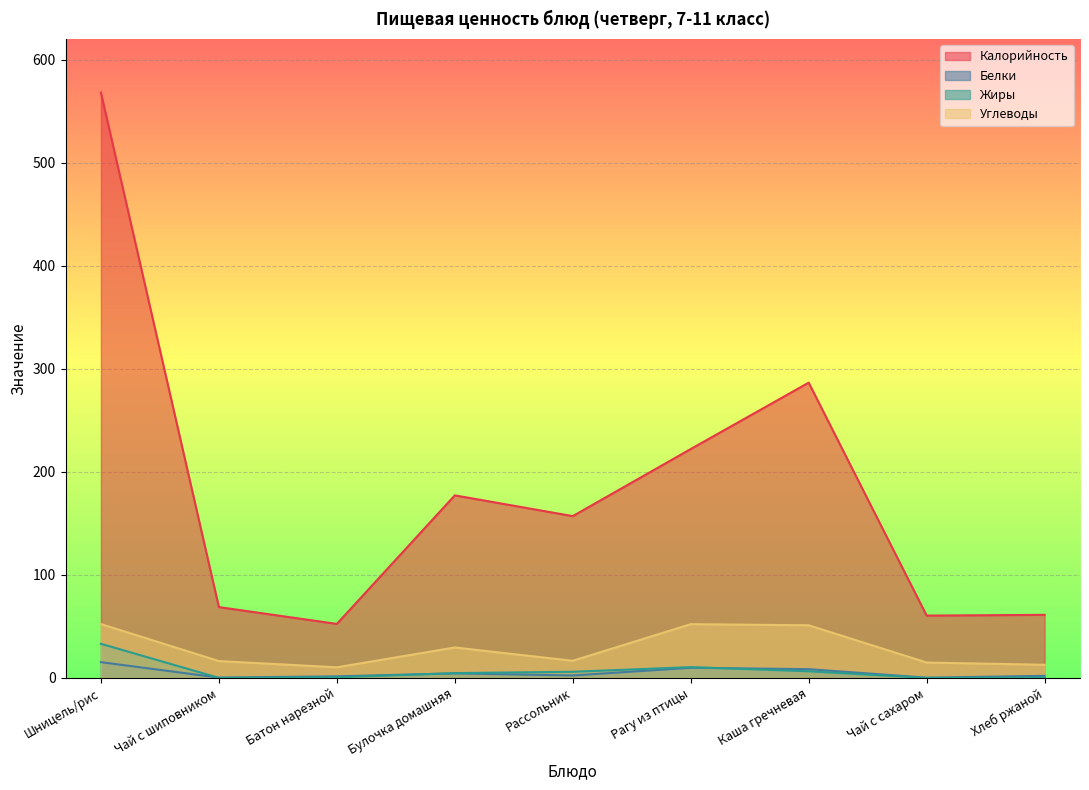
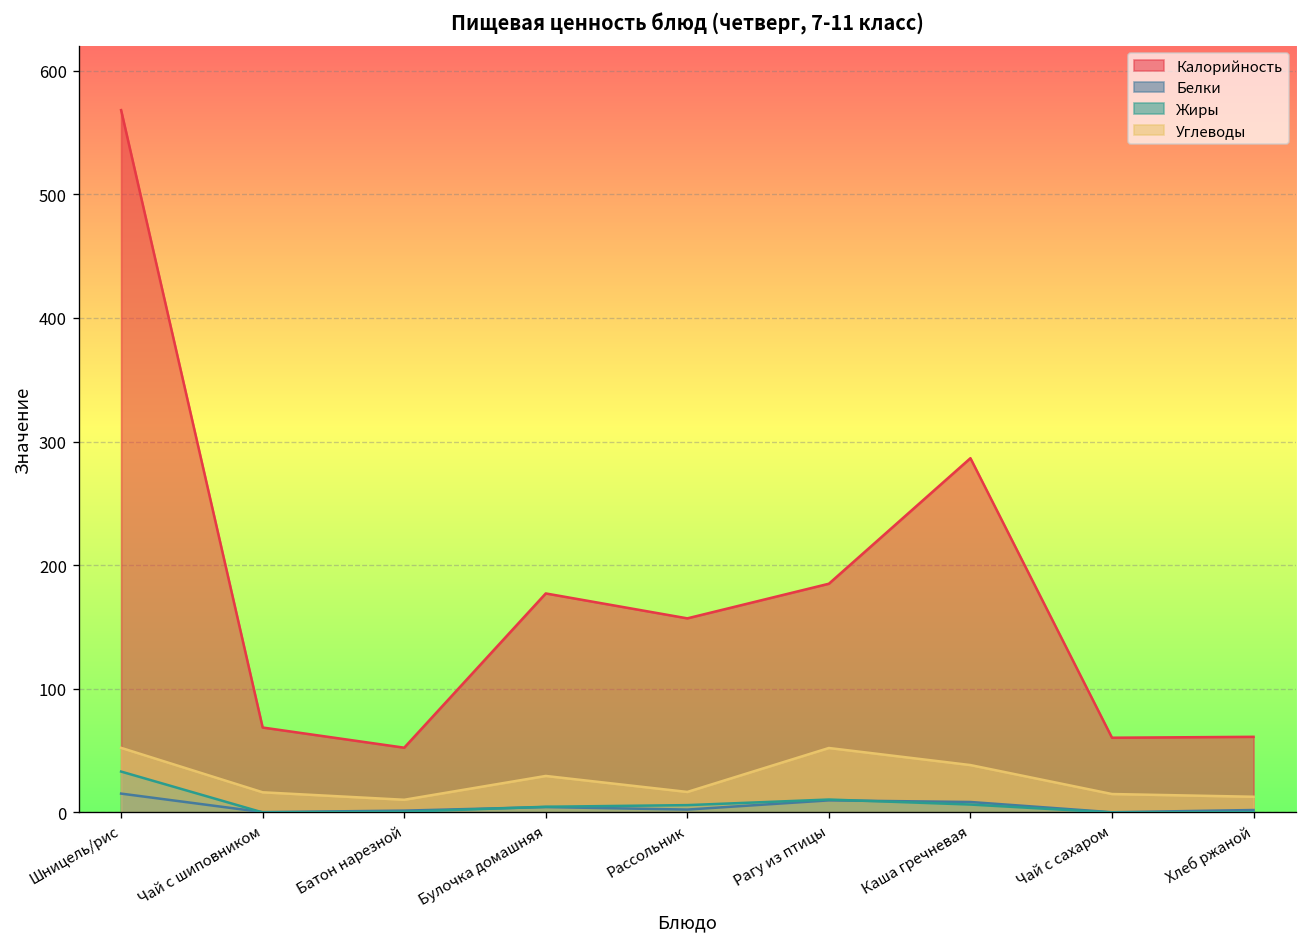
Калорийность, Рагу из птицы: 222 -> 185
Углеводы, Каша гречневая: 51 -> 38
